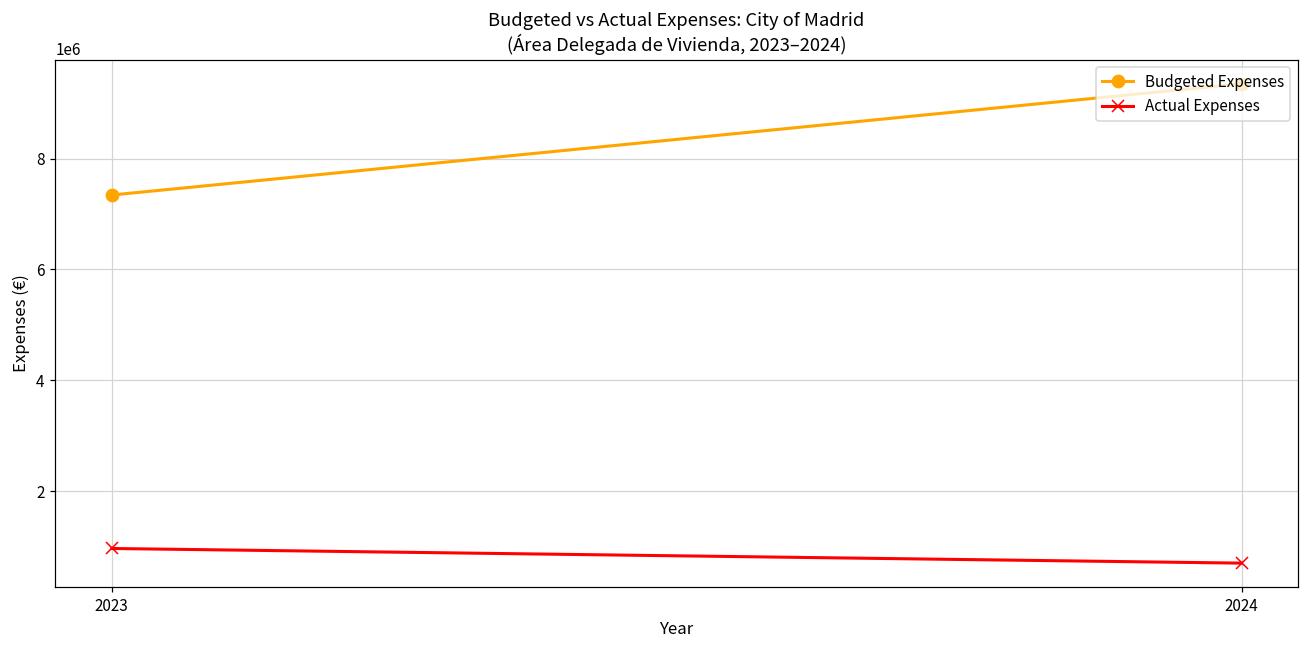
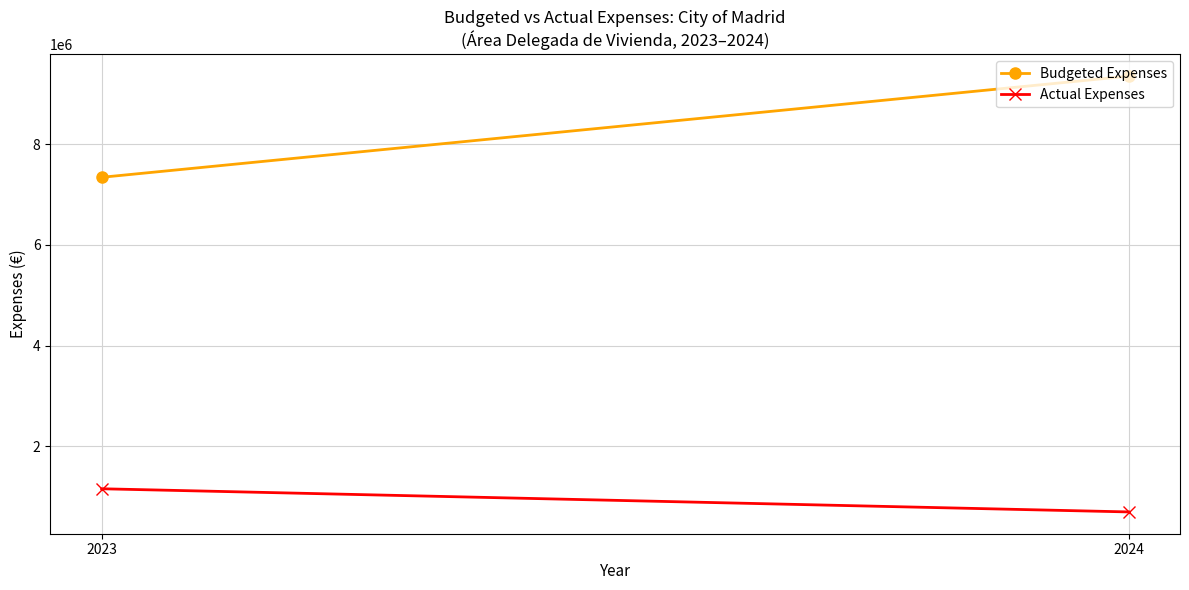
Actual Expenses, 2023: 1000000 -> 1200000
